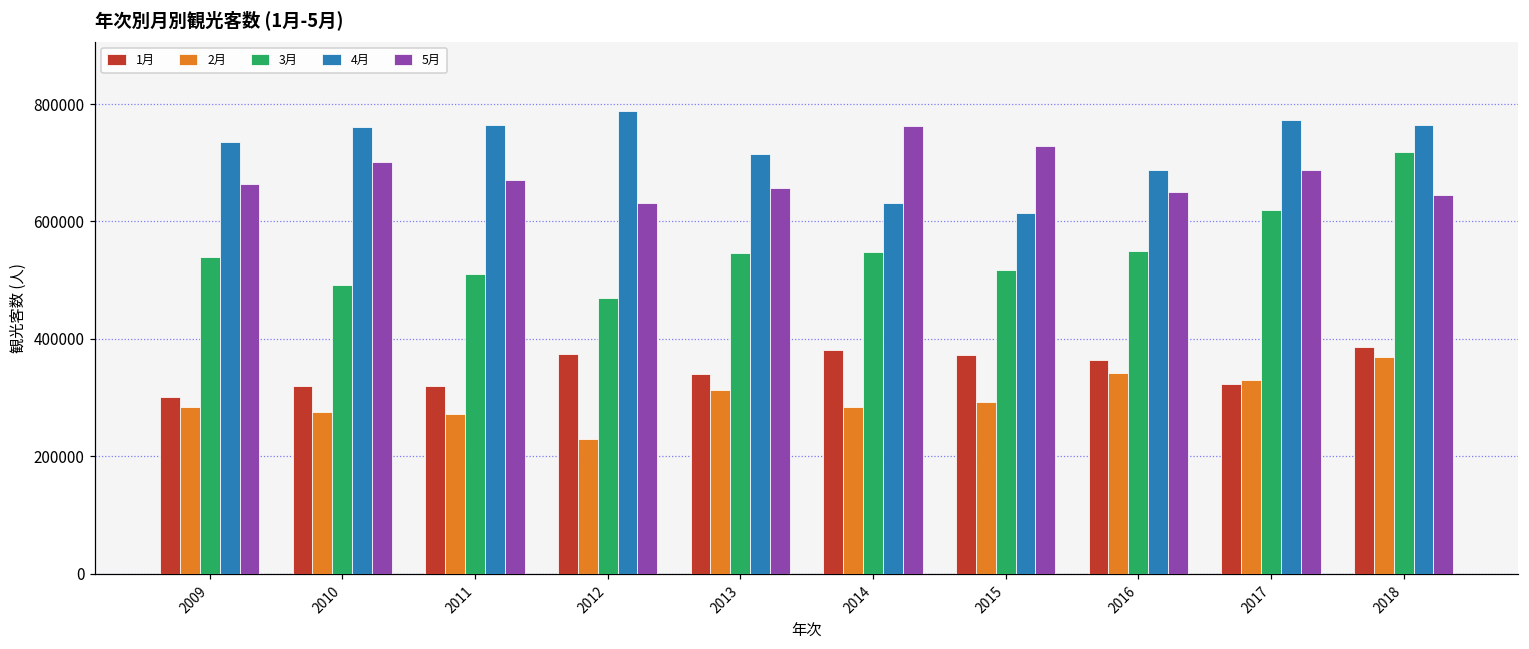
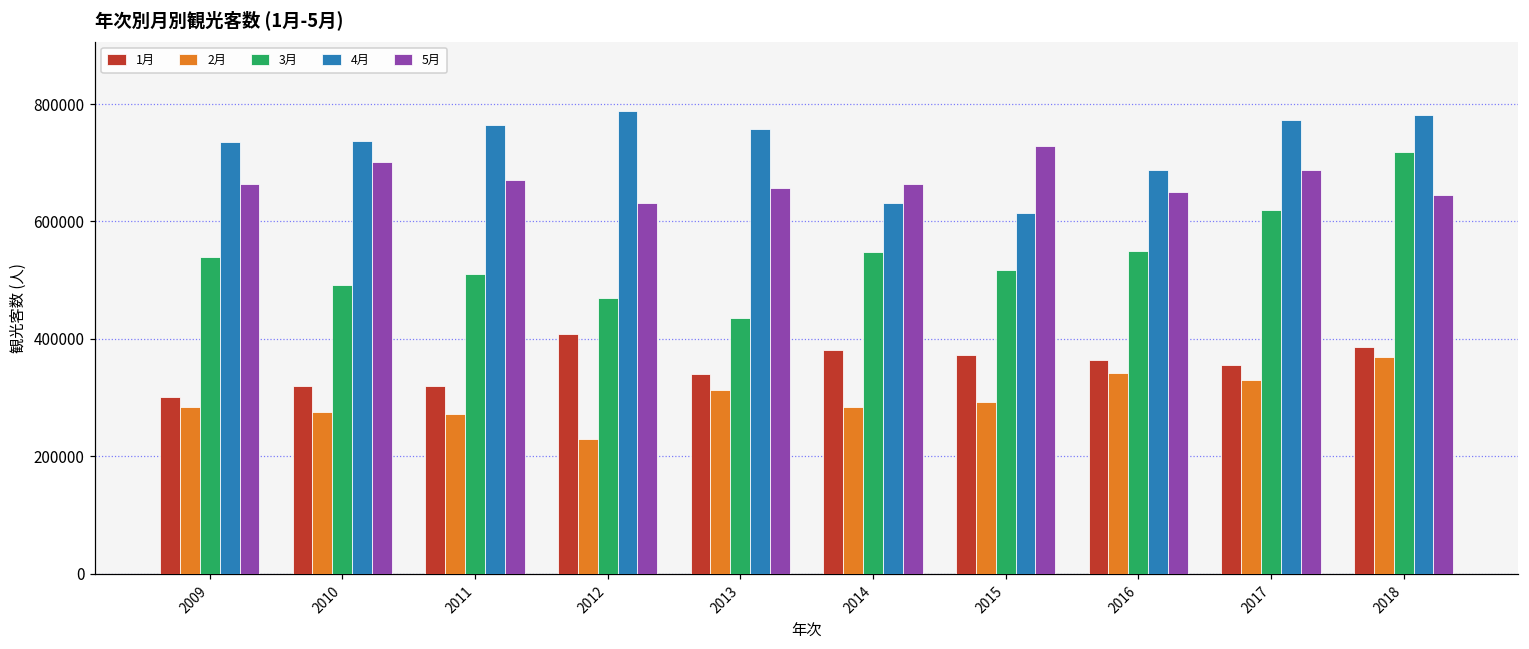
4月, 2010: 760000 -> 740000
1月, 2012: 370000 -> 410000
3月, 2013: 550000 -> 440000
4月, 2013: 710000 -> 760000
5月, 2014: 760000 -> 660000
1月, 2017: 320000 -> 360000
4月, 2018: 760000 -> 780000
